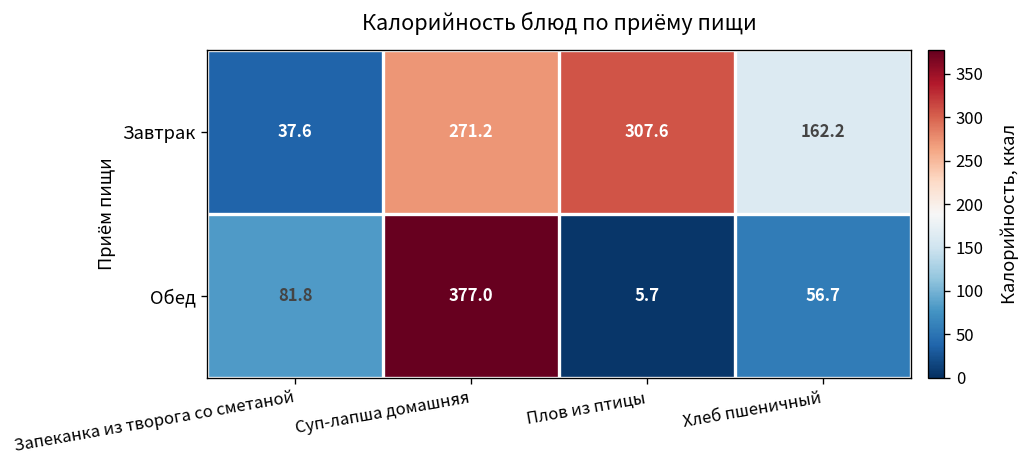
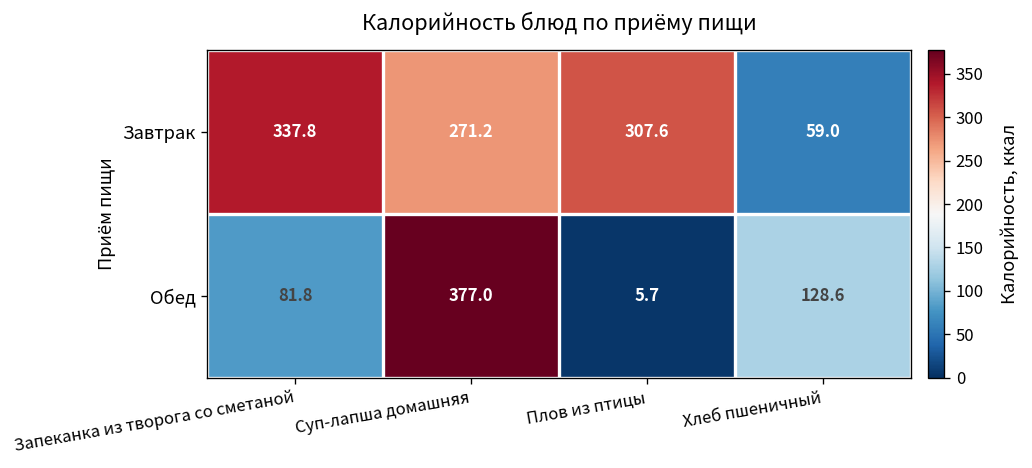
Завтрак, Запеканка из творога со сметаной: 37.6 -> 337.8
Завтрак, Хлеб пшеничный: 162.2 -> 59.0
Обед, Хлеб пшеничный: 56.7 -> 128.6
